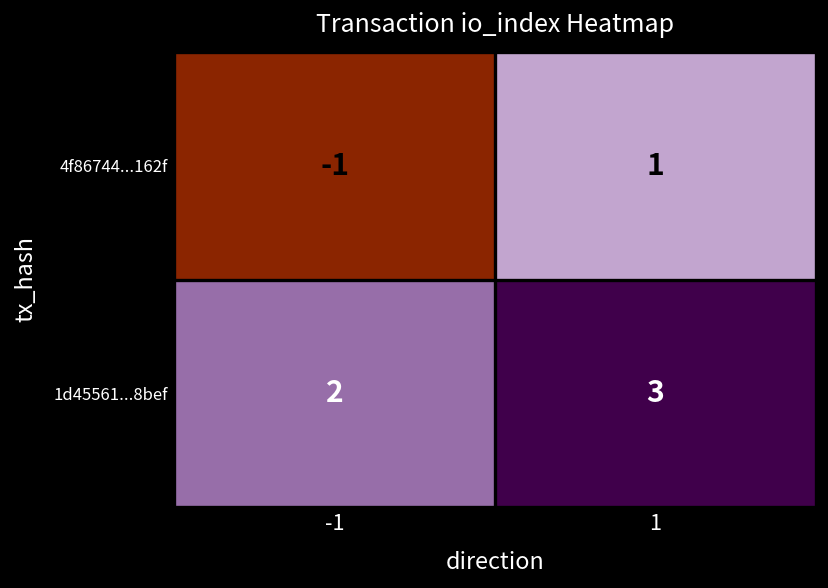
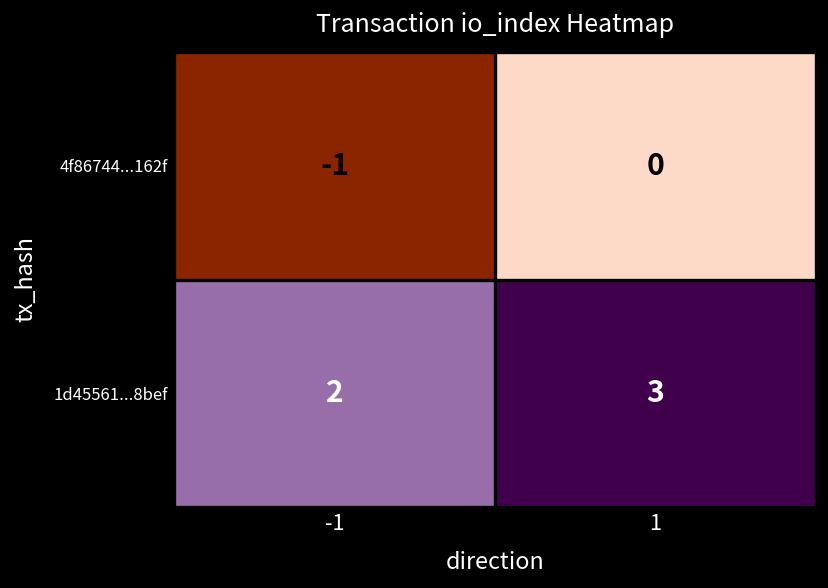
4f86744...162f, 1: 1 -> 0
